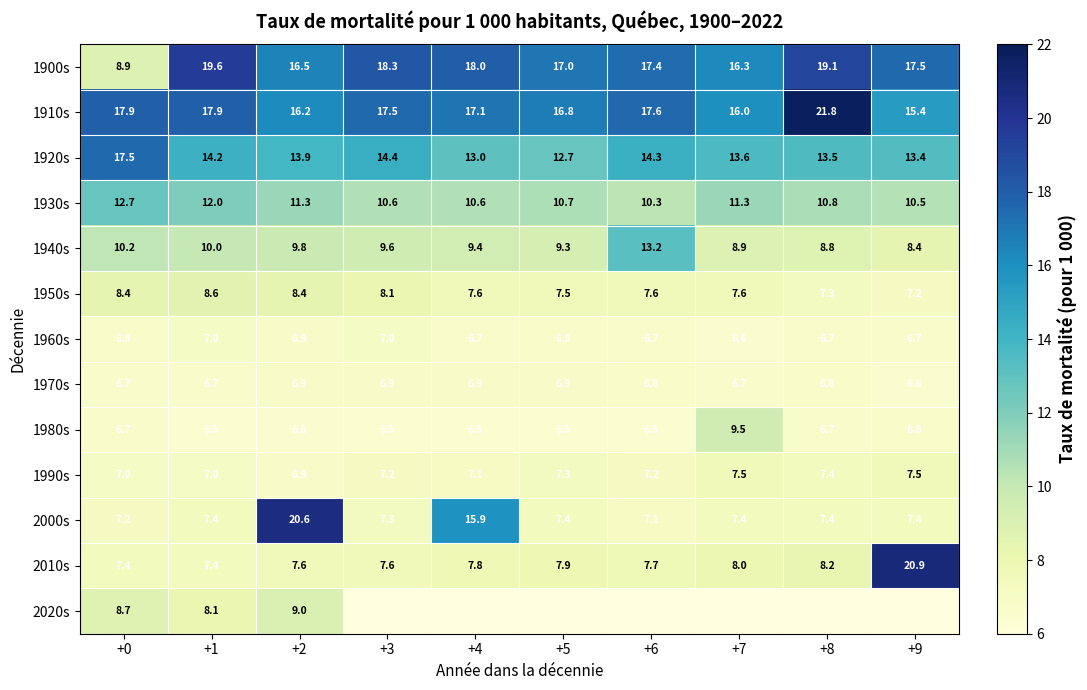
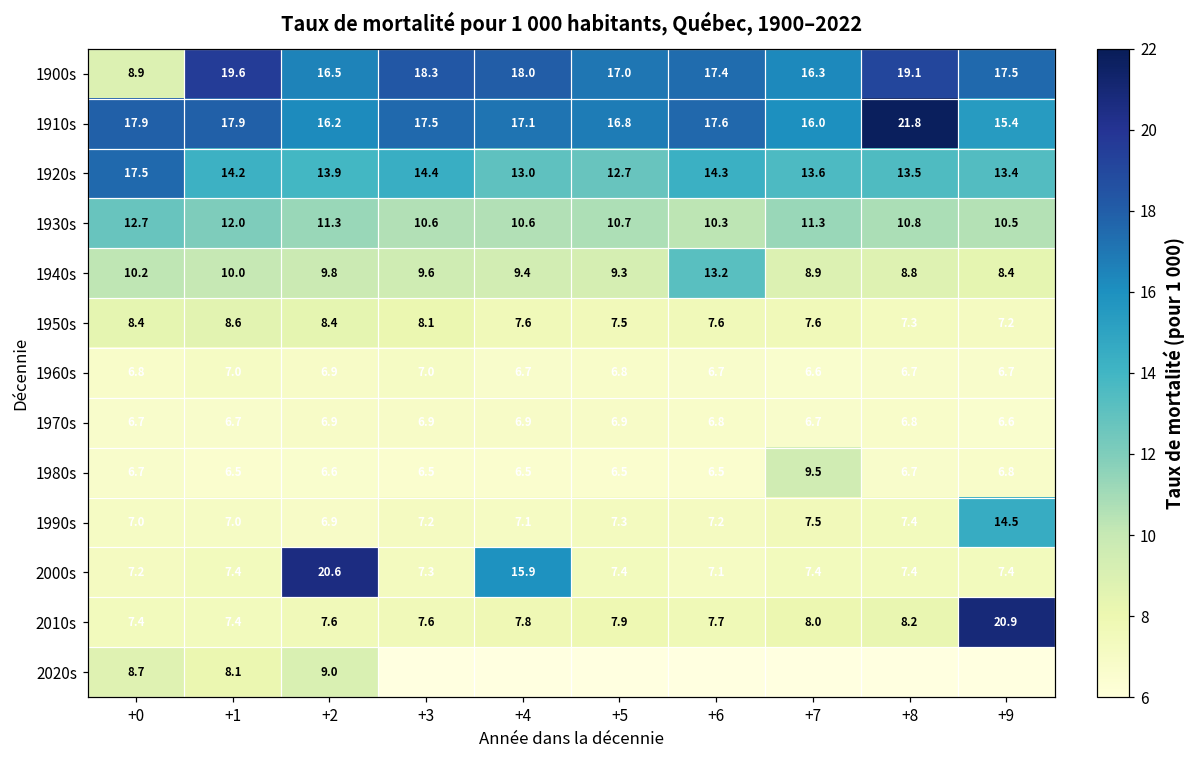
1990s, +9: 7.5 -> 14.5
